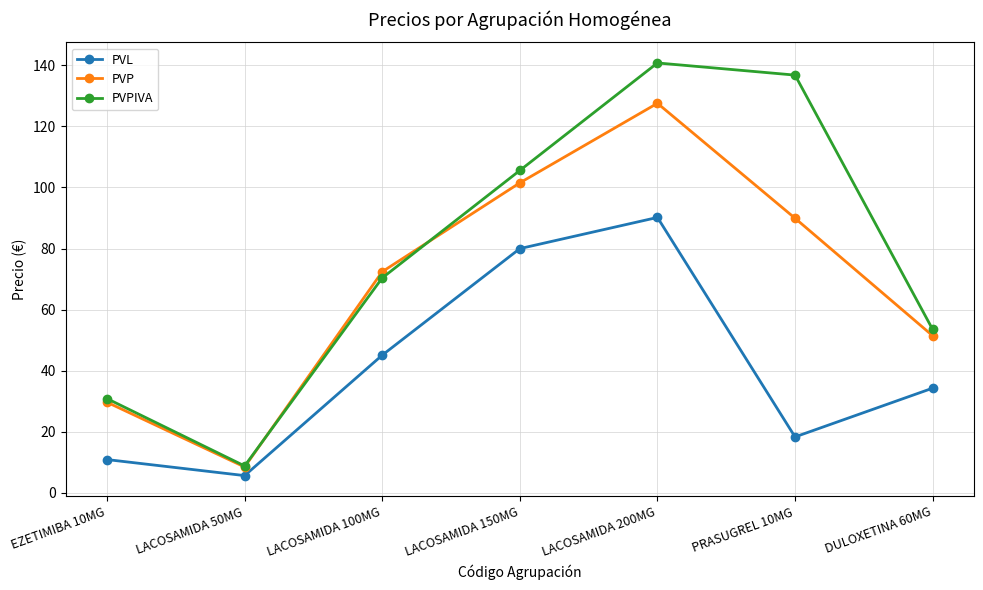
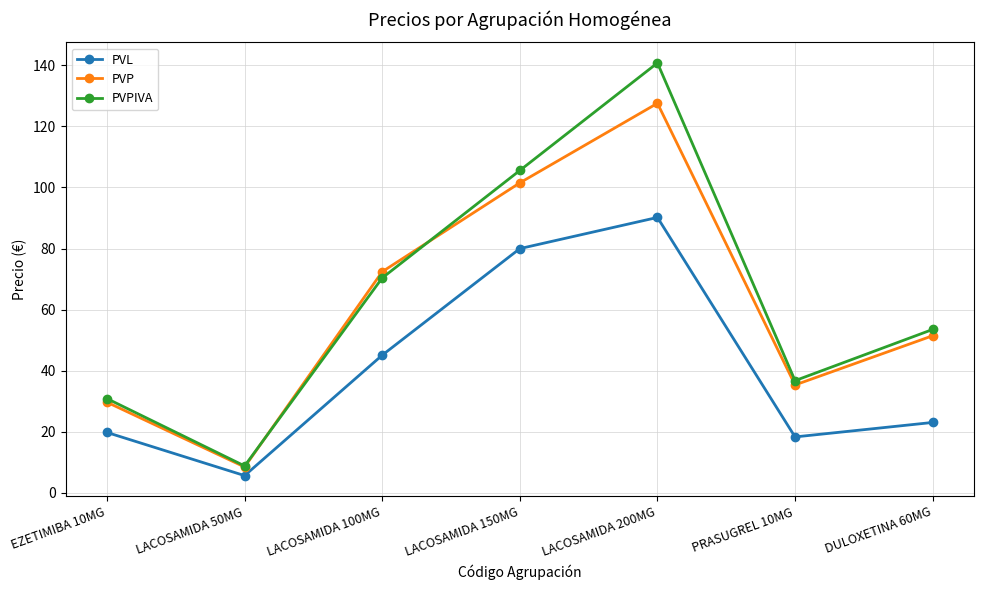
PVL, EZETIMIBA 10MG: 11 -> 20
PVP, PRASUGREL 10MG: 90 -> 35
PVPIVA, PRASUGREL 10MG: 137 -> 37
PVL, DULOXETINA 60MG: 34 -> 23
